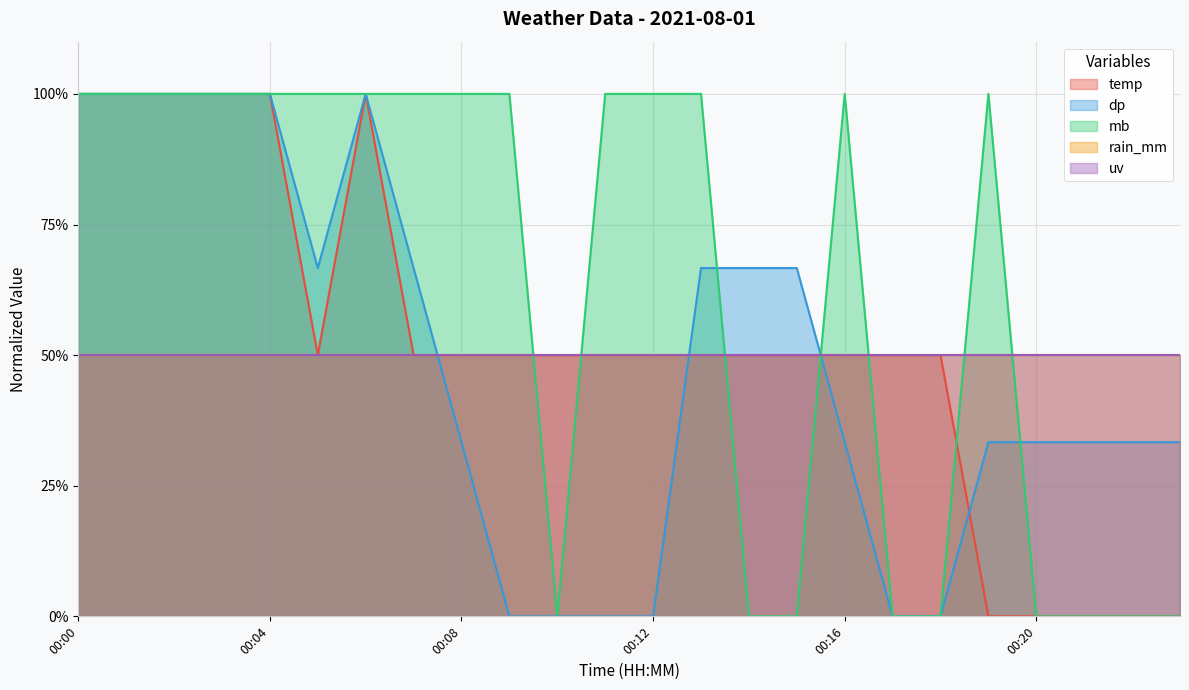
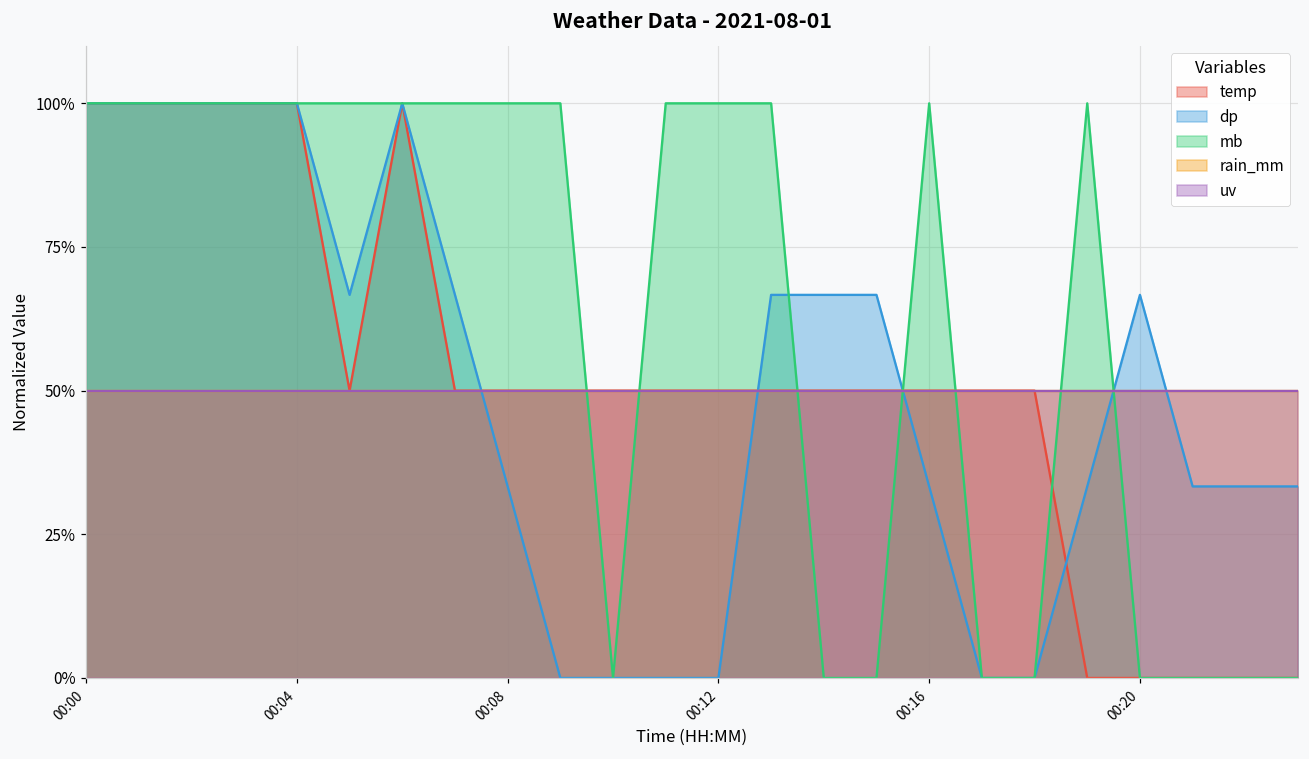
dp, 00:20: 33% -> 67%
